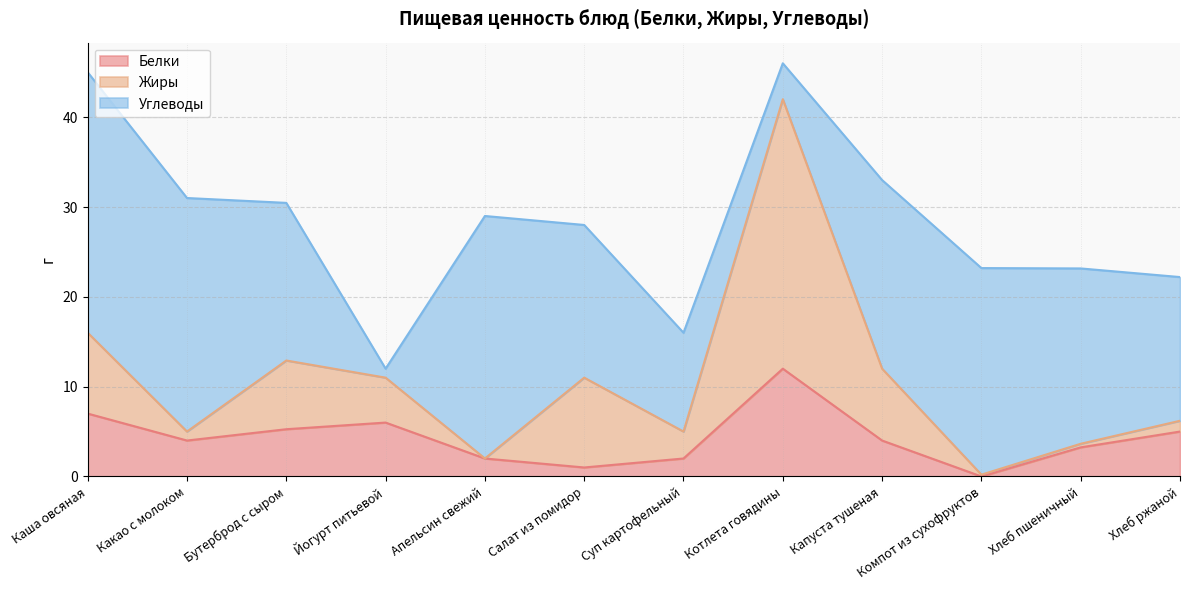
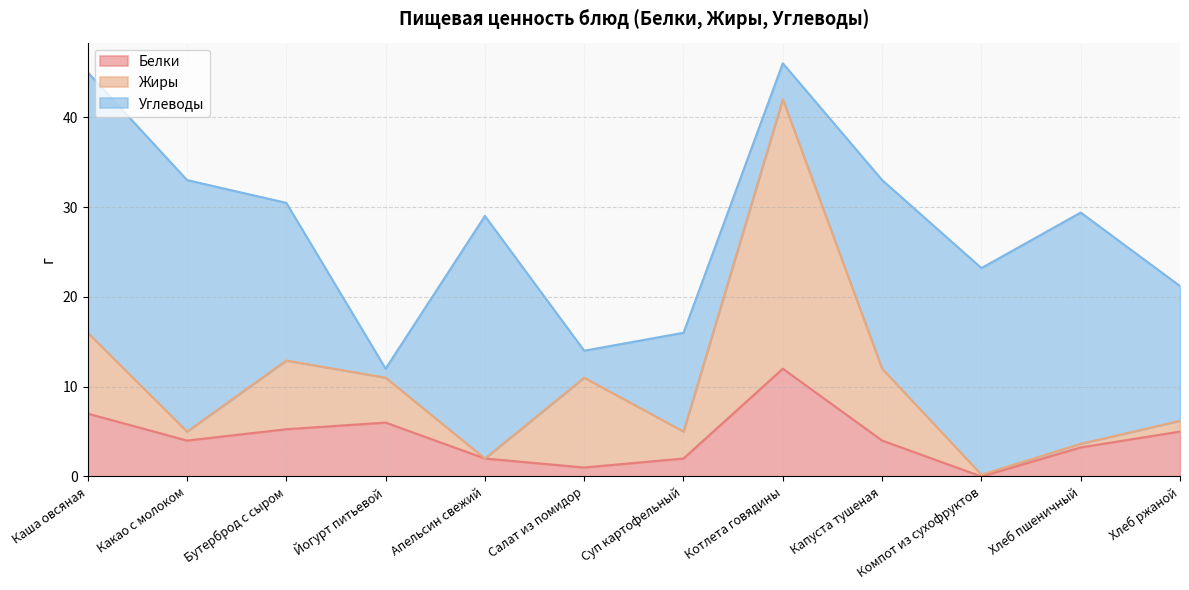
Углеводы, Какао с молоком: 26 -> 28
Углеводы, Салат из помидор: 17 -> 3
Углеводы, Хлеб пшеничный: 20 -> 26
Углеводы, Хлеб ржаной: 16 -> 15
